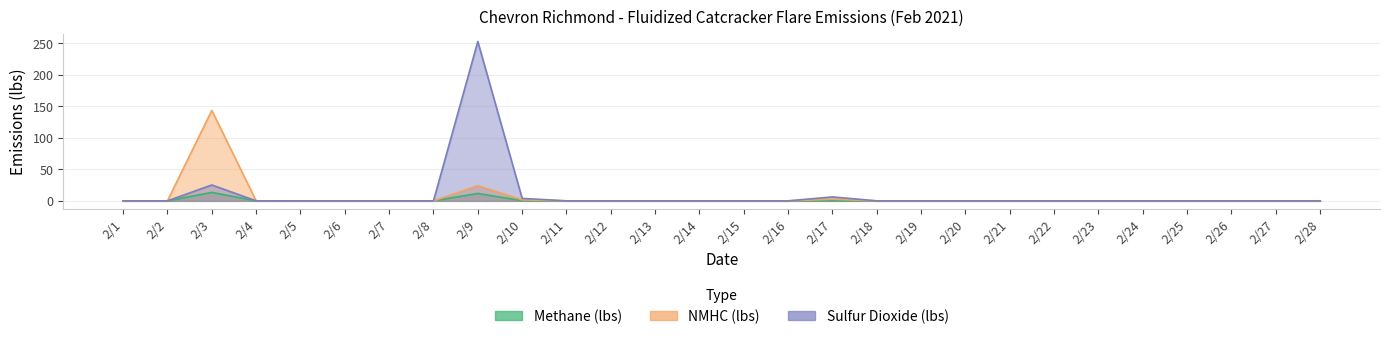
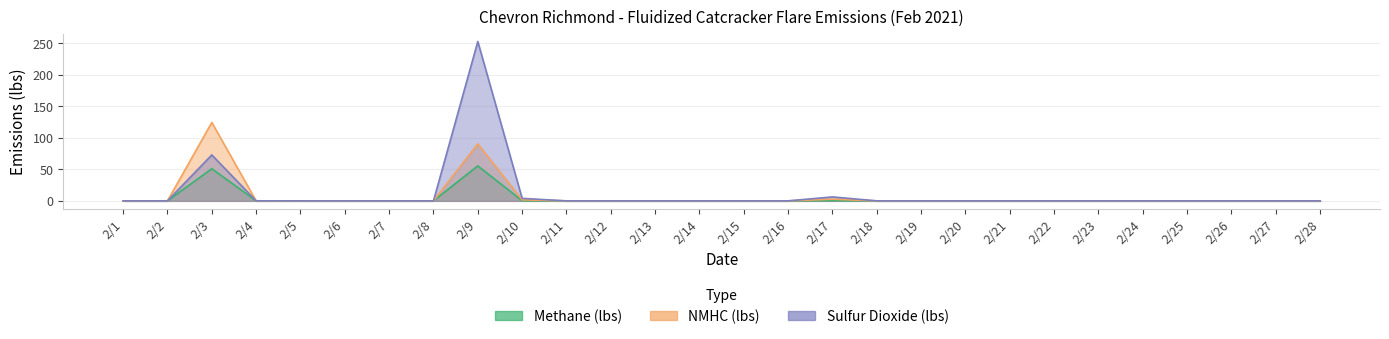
Methane (lbs), 2/3: 10 -> 50
NMHC (lbs), 2/3: 140 -> 120
Sulfur Dioxide (lbs), 2/3: 30 -> 70
Methane (lbs), 2/9: 10 -> 60
NMHC (lbs), 2/9: 20 -> 90
